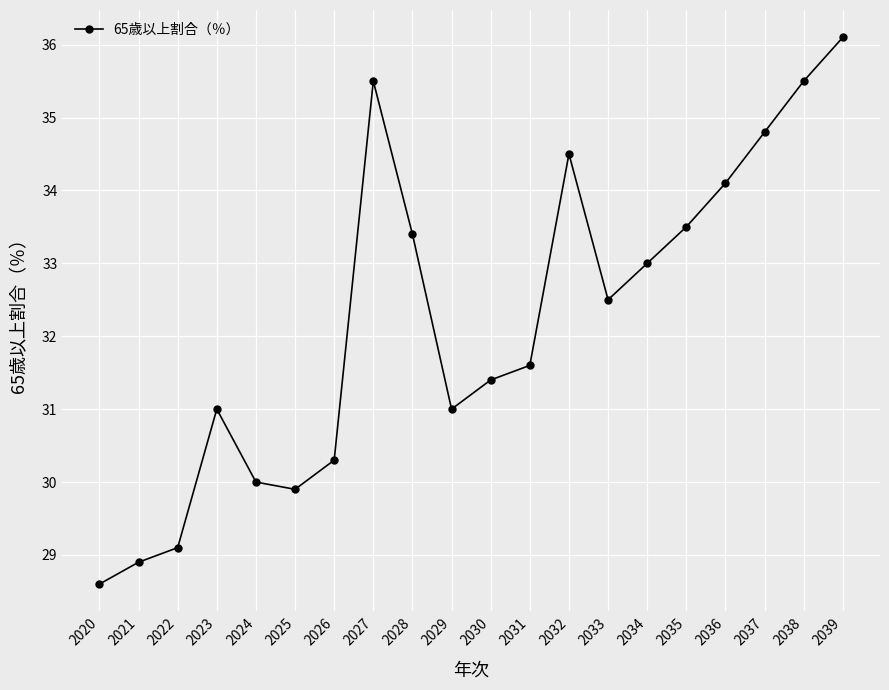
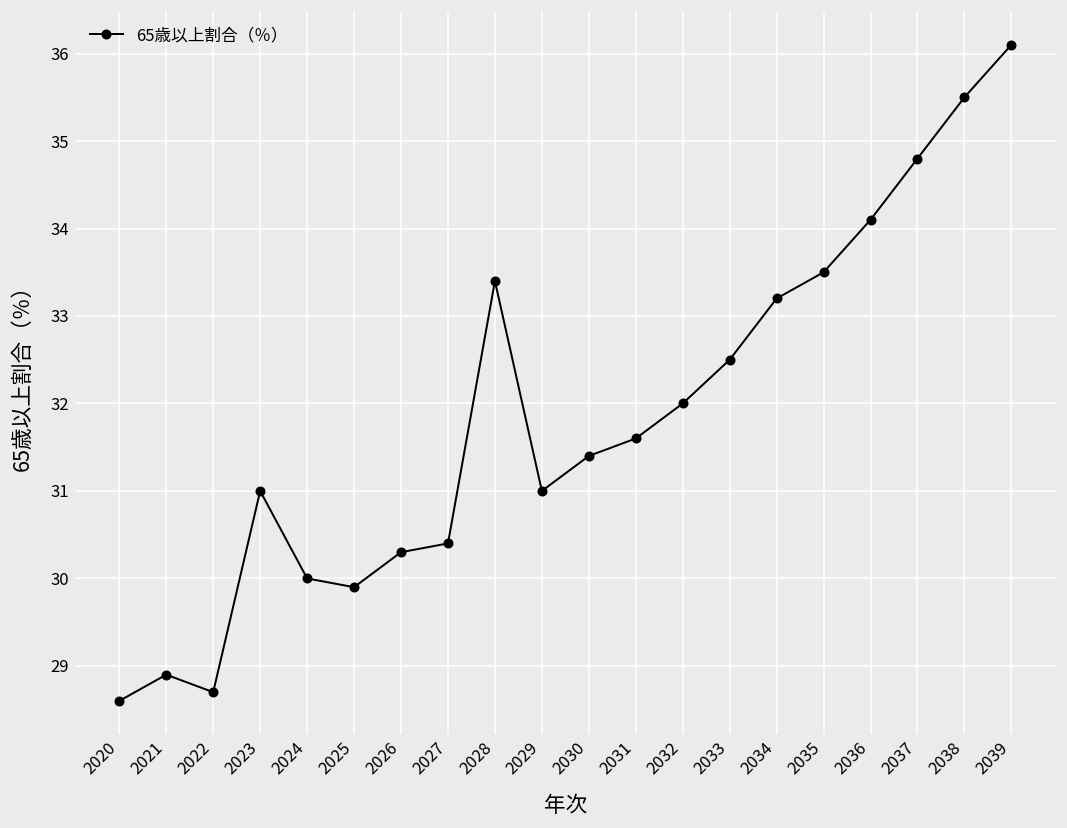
2022: 29.1 -> 28.7
2027: 35.5 -> 30.4
2032: 34.5 -> 32.0
2034: 33.0 -> 33.2
